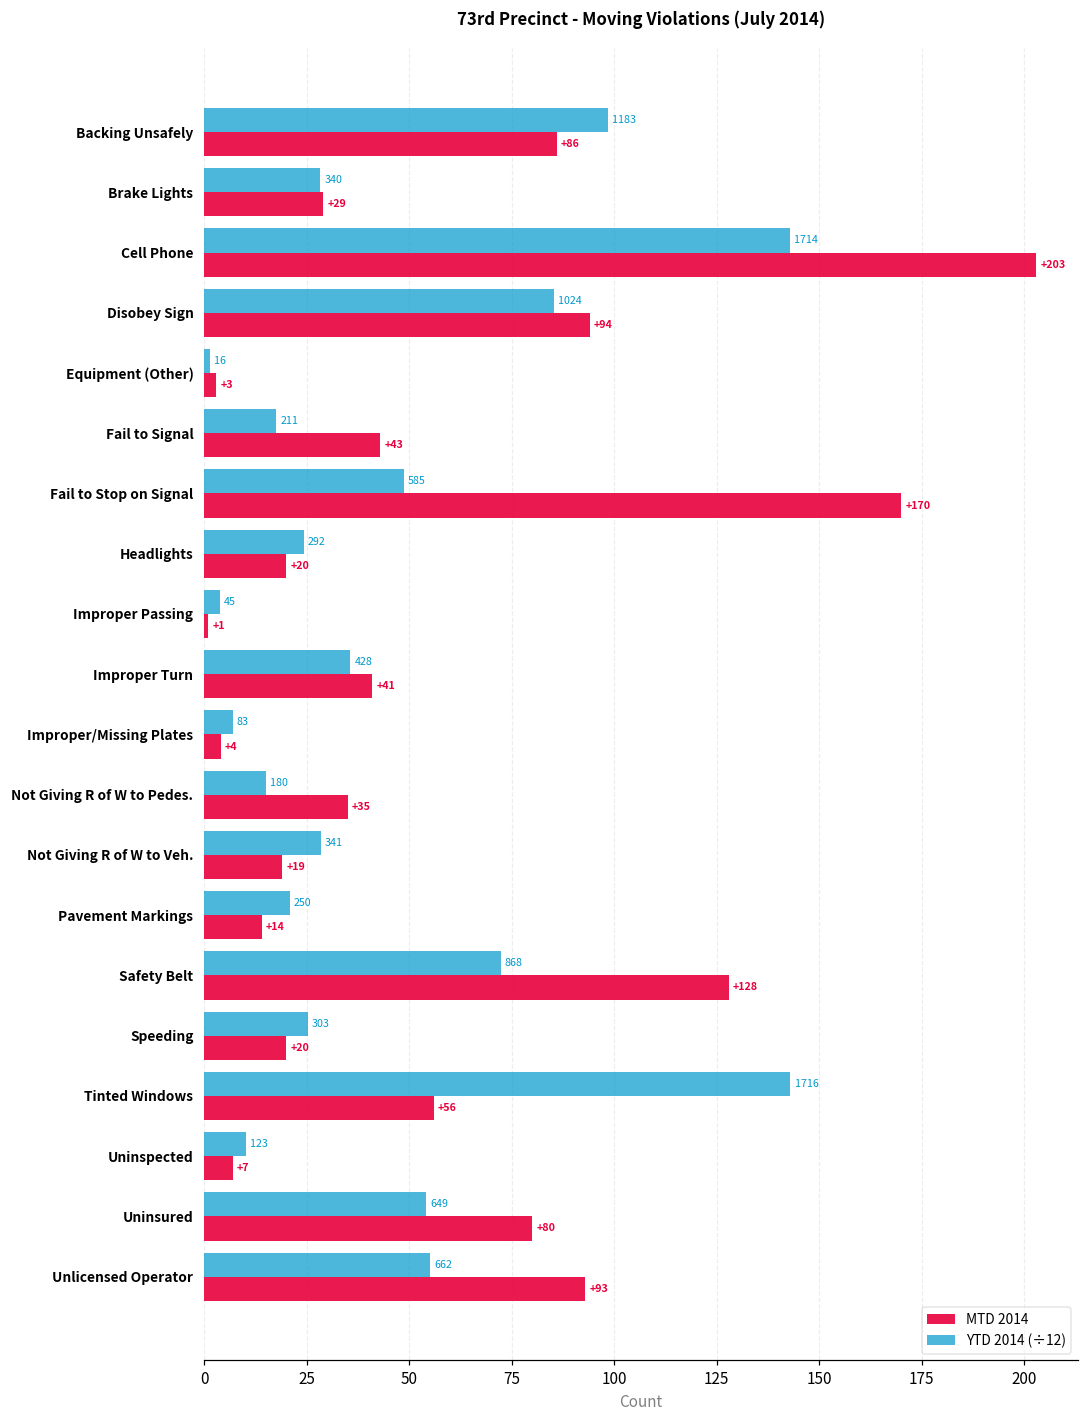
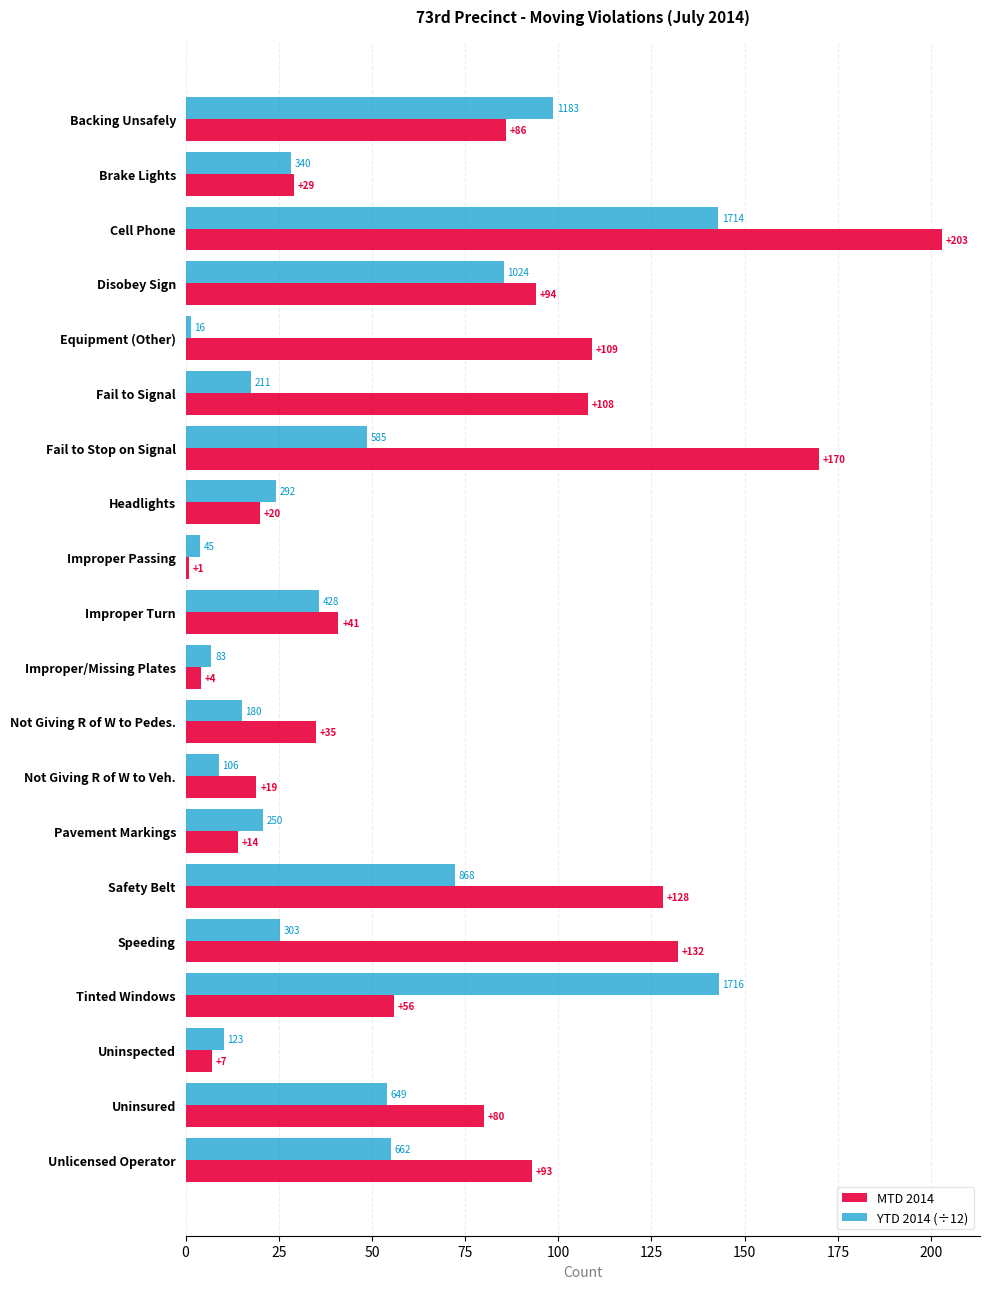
MTD 2014, Equipment (Other): +3 -> +109
MTD 2014, Fail to Signal: +43 -> +108
YTD 2014 (÷12), Not Giving R of W to Veh.: 341 -> 106
MTD 2014, Speeding: +20 -> +132
